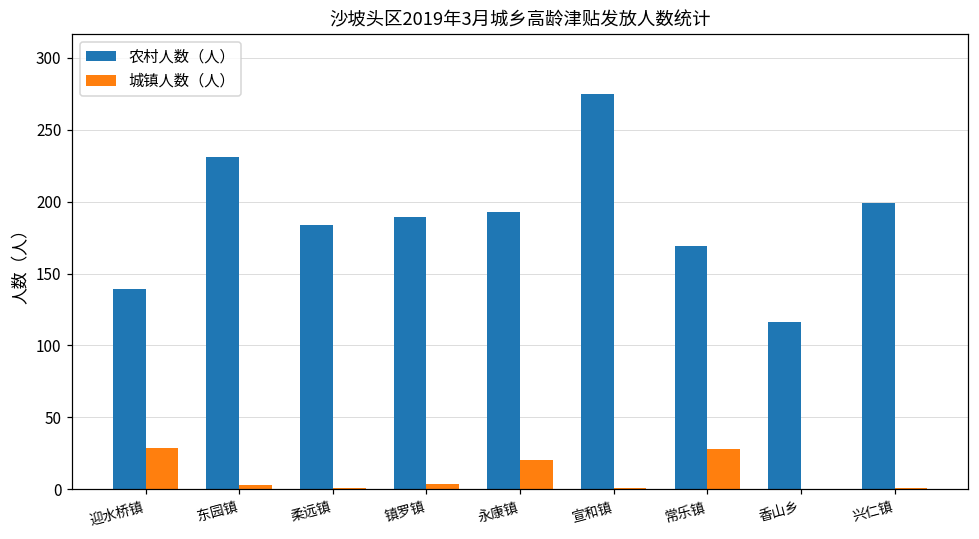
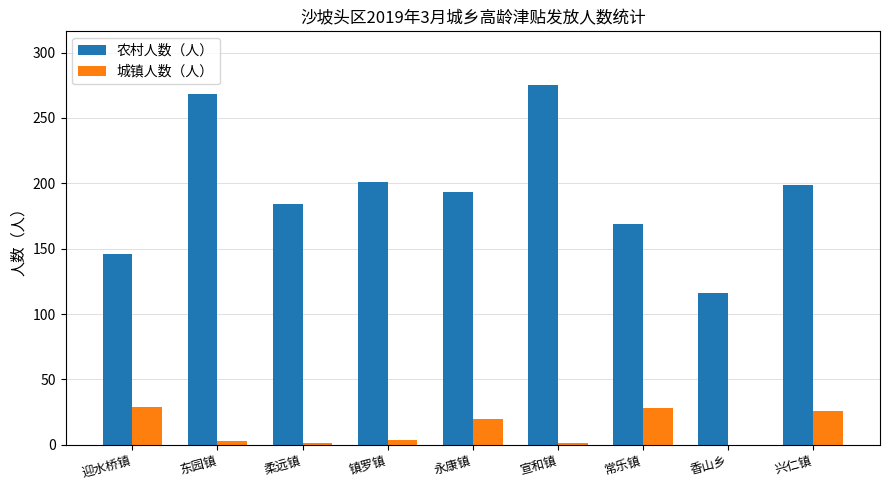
农村人数（人）, 迎水桥镇: 139 -> 146
农村人数（人）, 东园镇: 231 -> 268
农村人数（人）, 镇罗镇: 189 -> 201
城镇人数（人）, 兴仁镇: 1 -> 26
